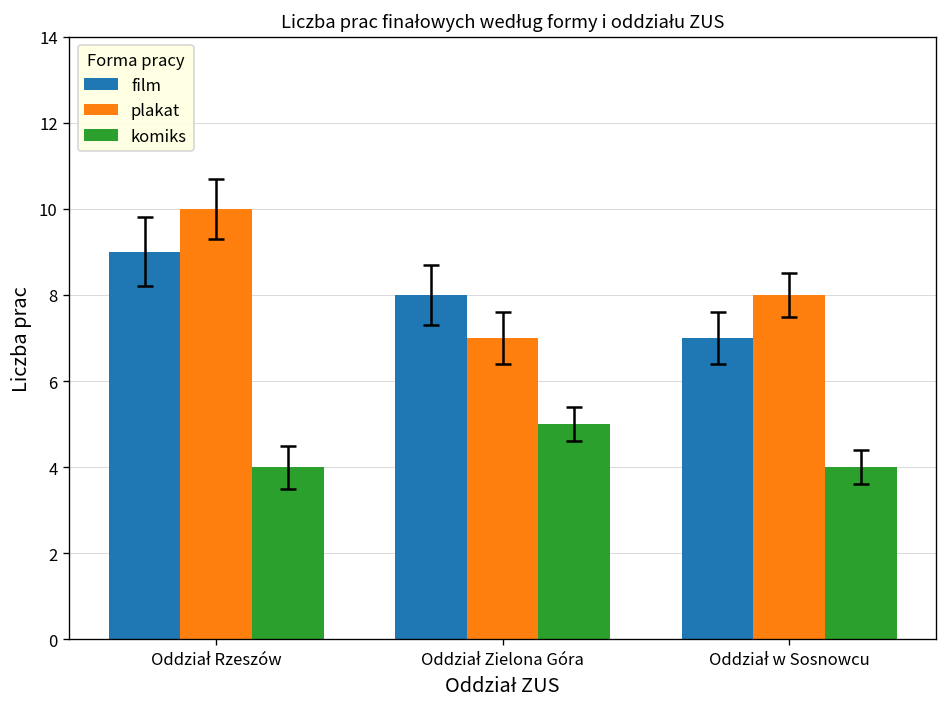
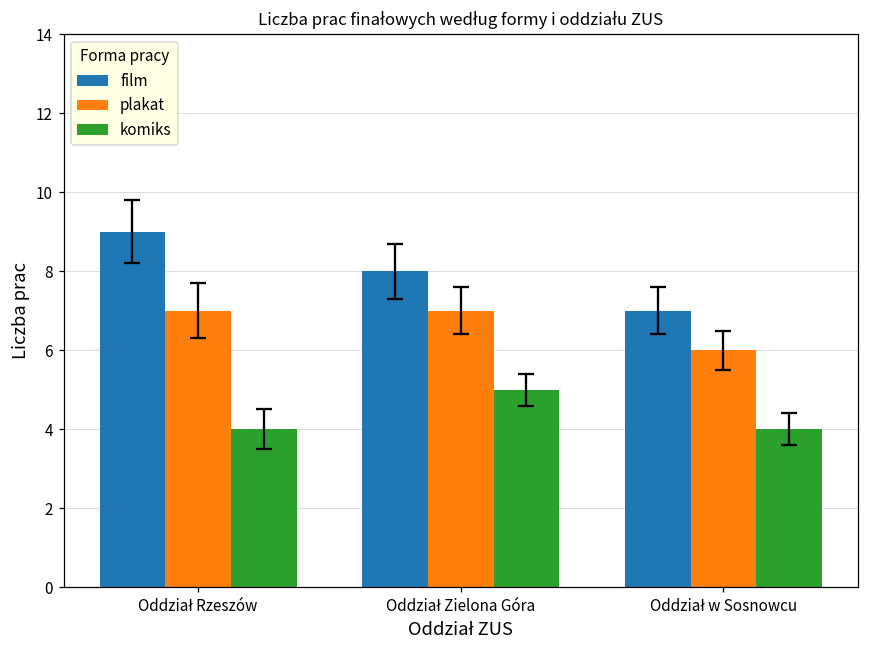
plakat, Oddział Rzeszów: 10 -> 7
plakat, Oddział w Sosnowcu: 8 -> 6
